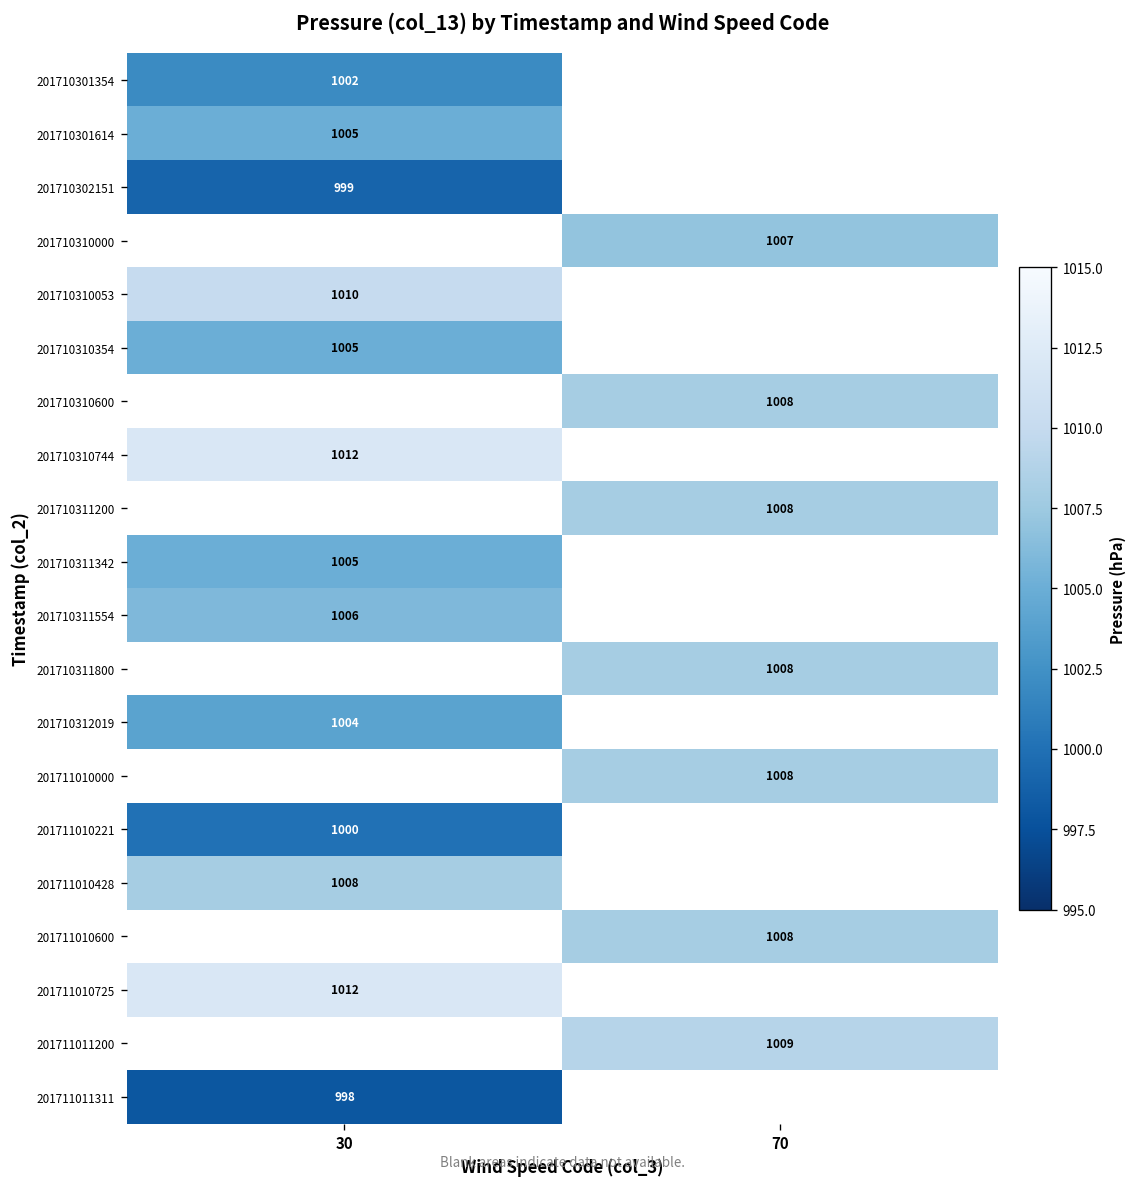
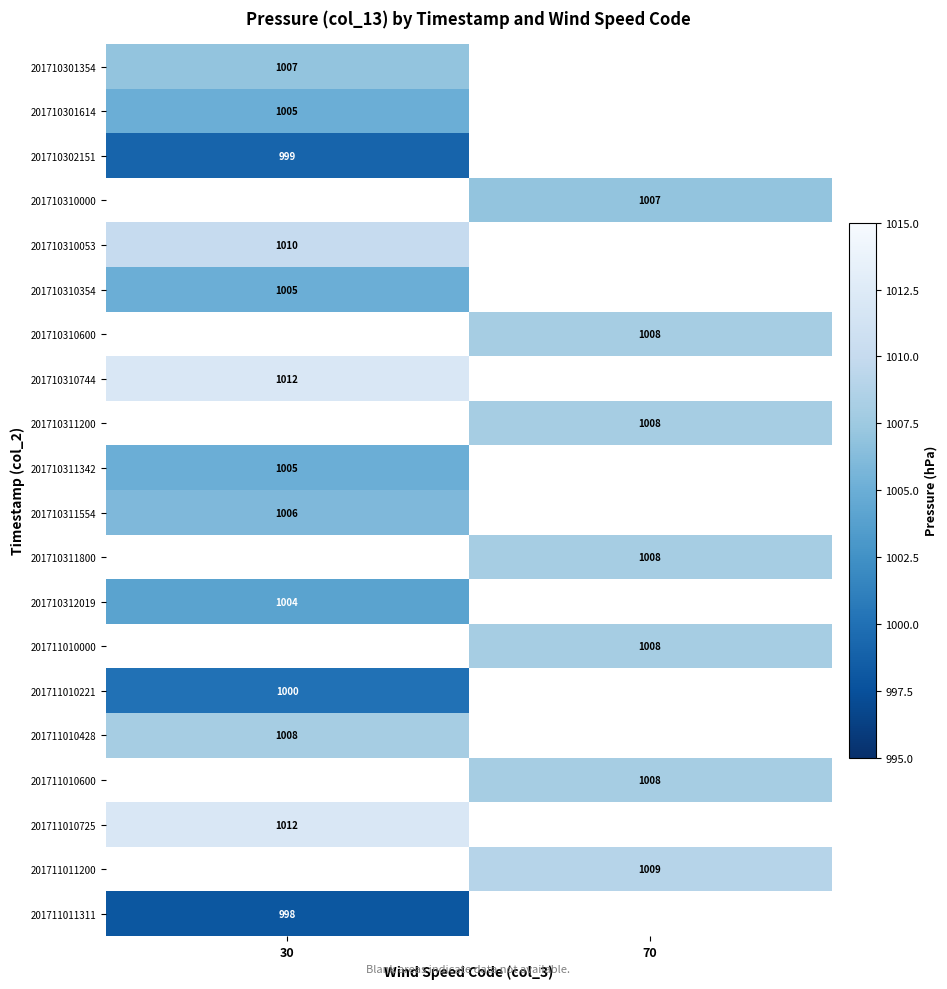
201710301354, 30: 1002 -> 1007
